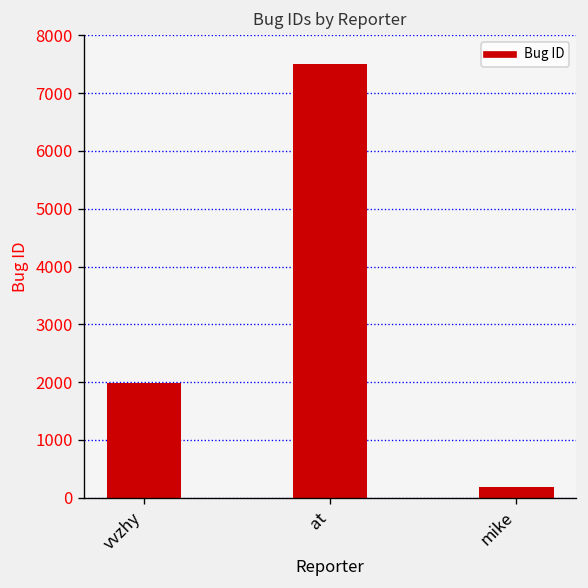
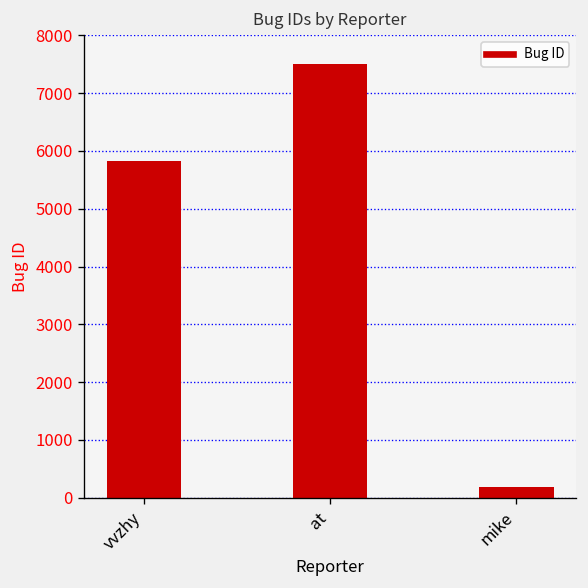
vvzhy: 2000 -> 5800
